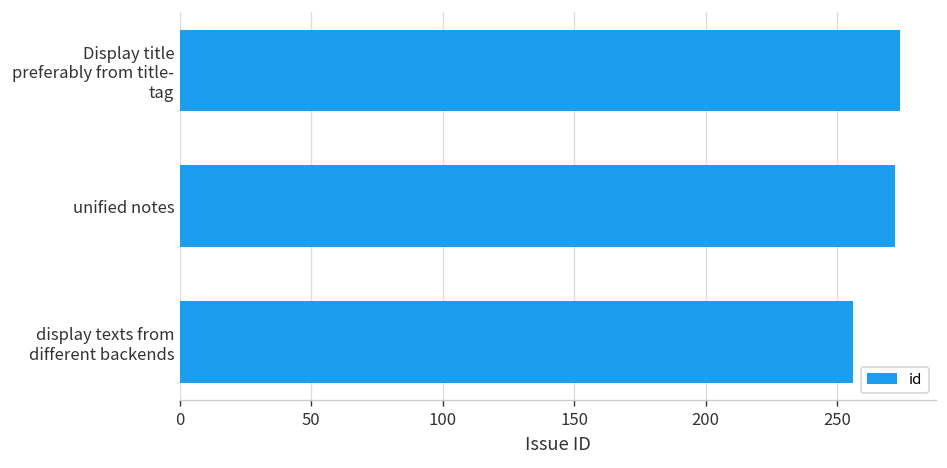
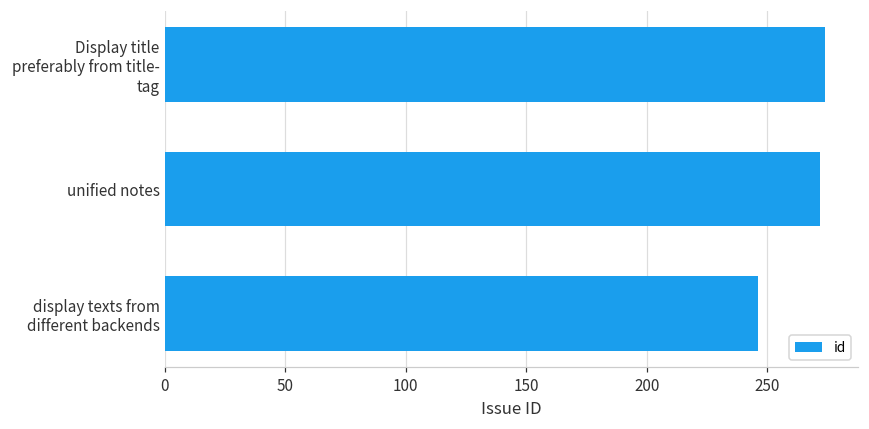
display texts from different backends: 256 -> 246
